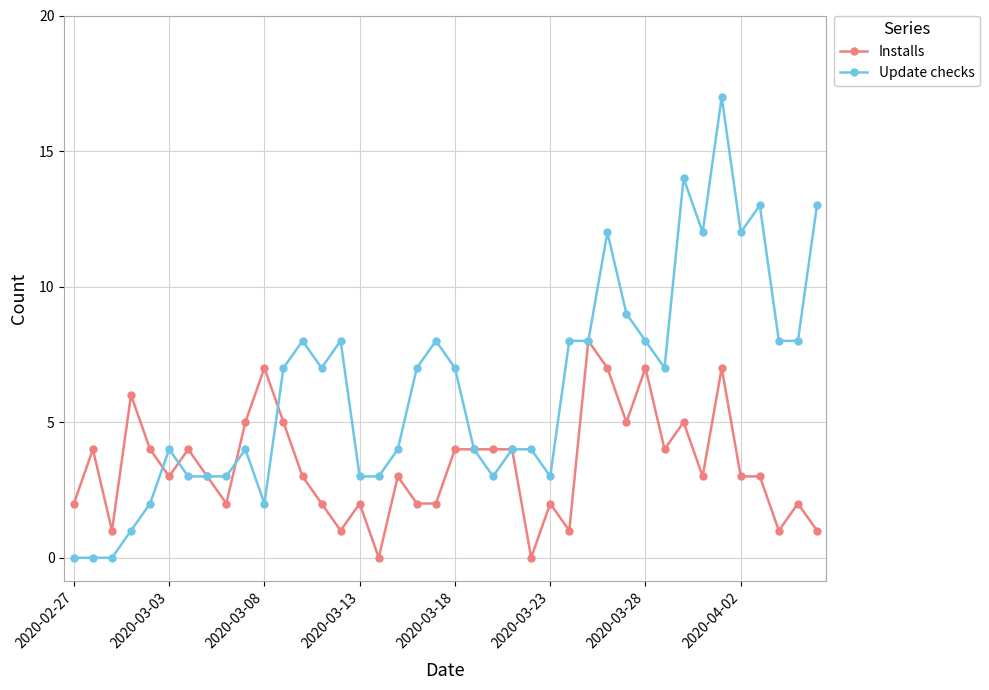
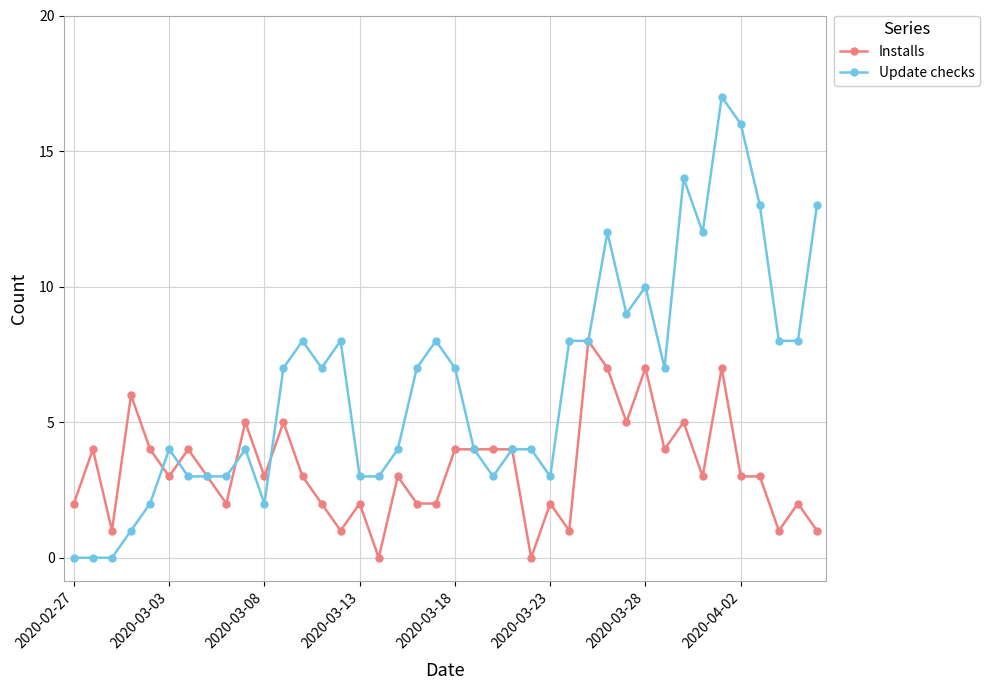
Installs, 2020-03-08: 7 -> 3
Update checks, 2020-03-28: 8 -> 10
Update checks, 2020-04-02: 12 -> 16
